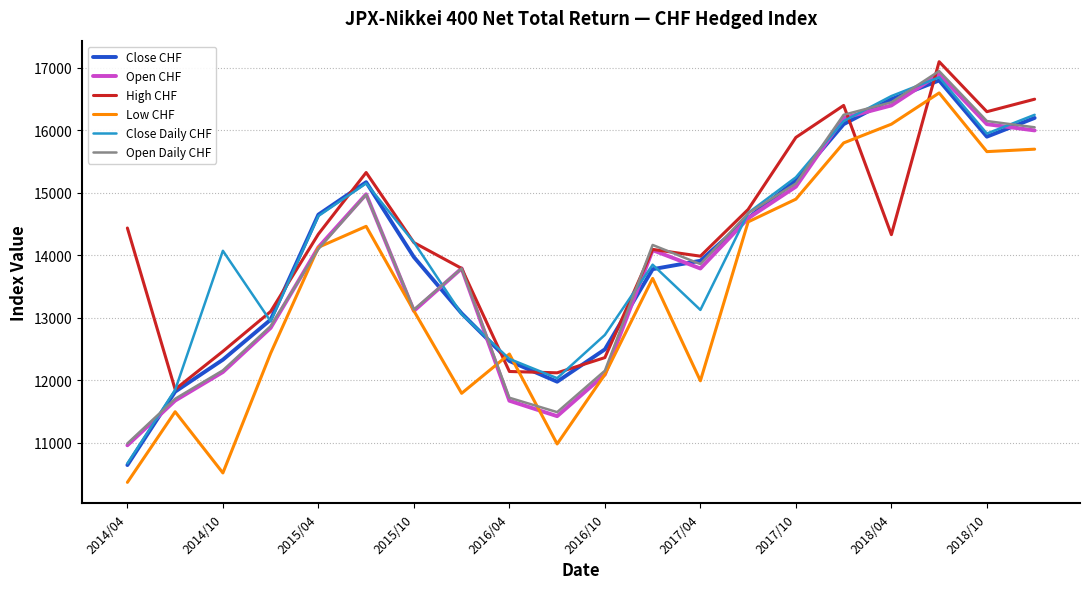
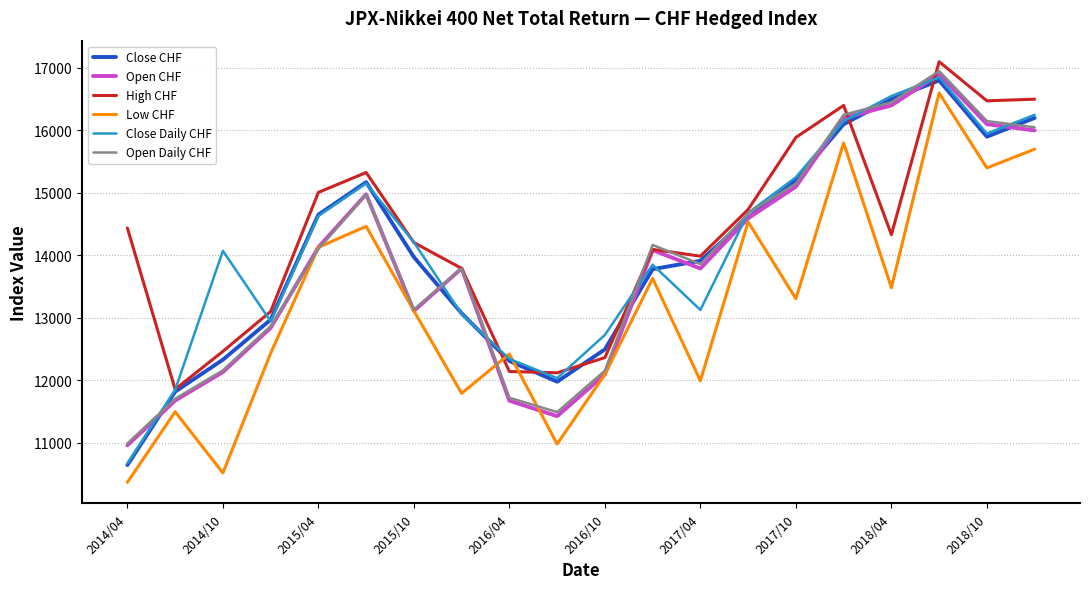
High CHF, 2015/04: 14300 -> 15000
Low CHF, 2017/10: 14900 -> 13300
Low CHF, 2018/04: 16100 -> 13500
High CHF, 2018/10: 16300 -> 16500
Low CHF, 2018/10: 15700 -> 15400
